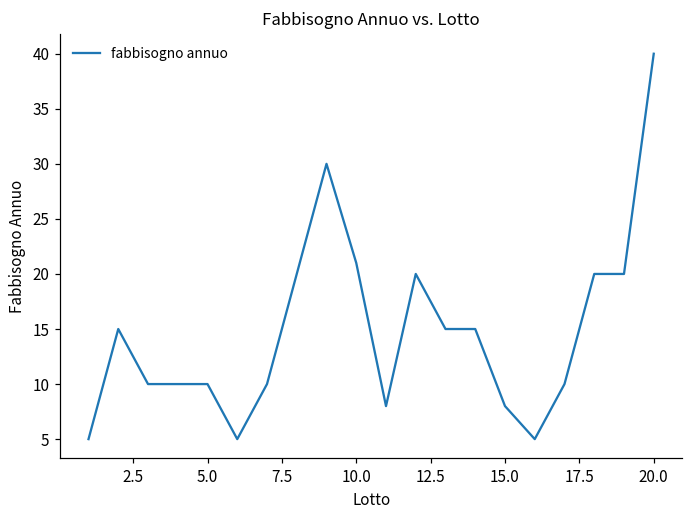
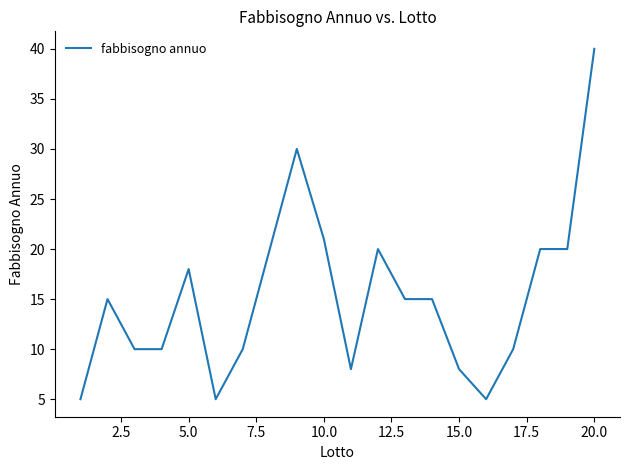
5.0: 10 -> 18
